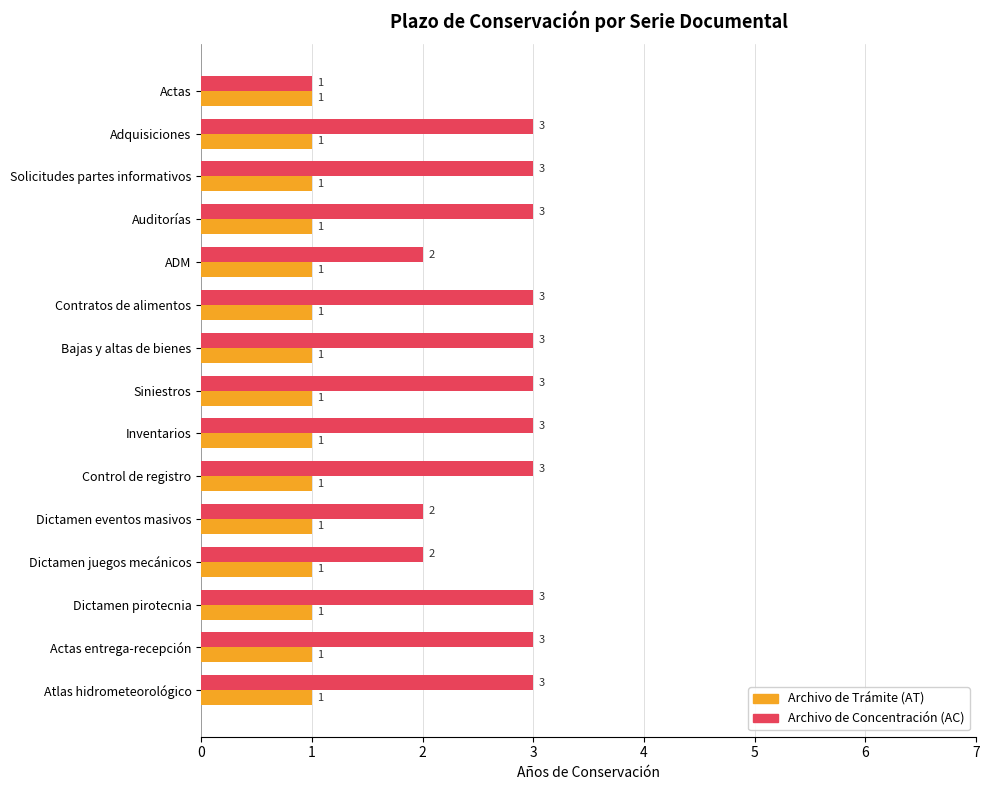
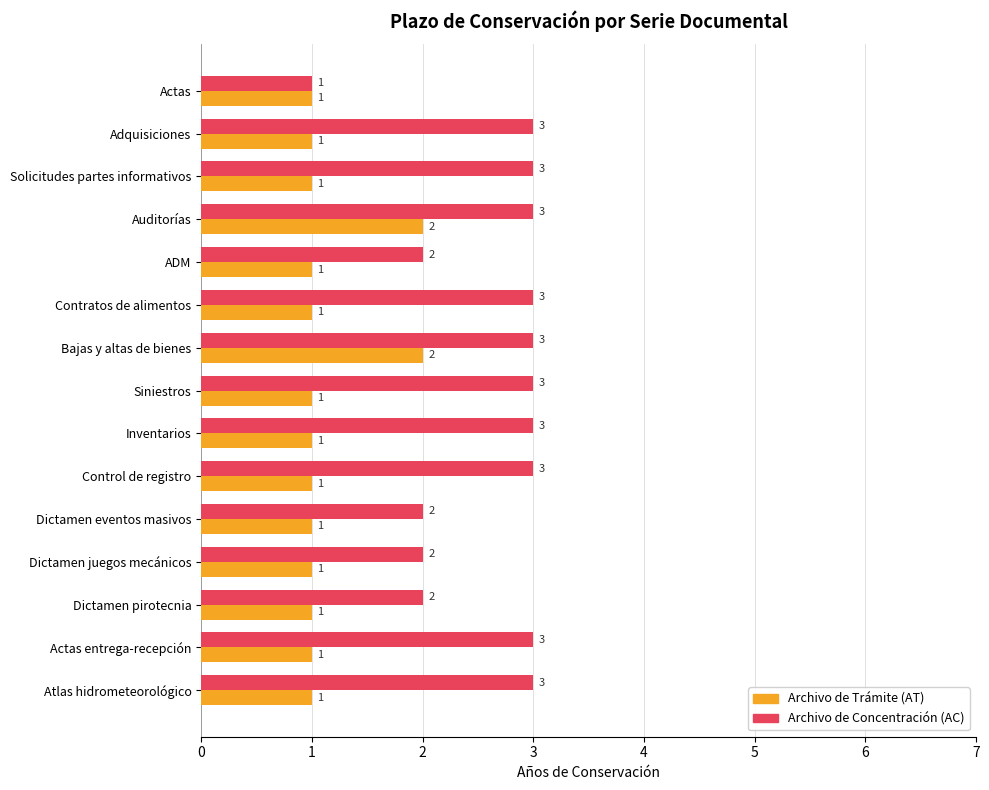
Archivo de Trámite (AT), Auditorías: 1 -> 2
Archivo de Trámite (AT), Bajas y altas de bienes: 1 -> 2
Archivo de Concentración (AC), Dictamen pirotecnia: 3 -> 2
